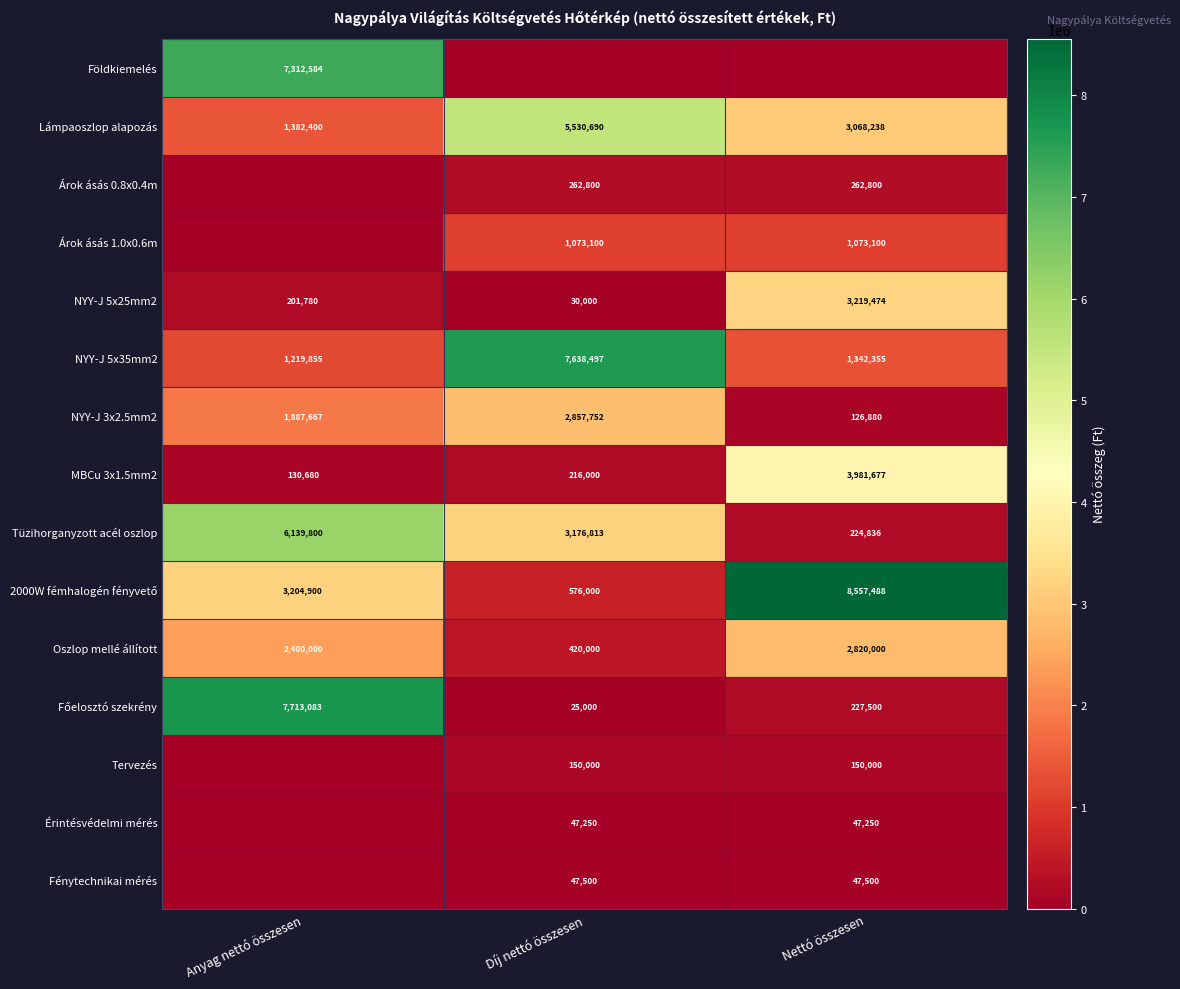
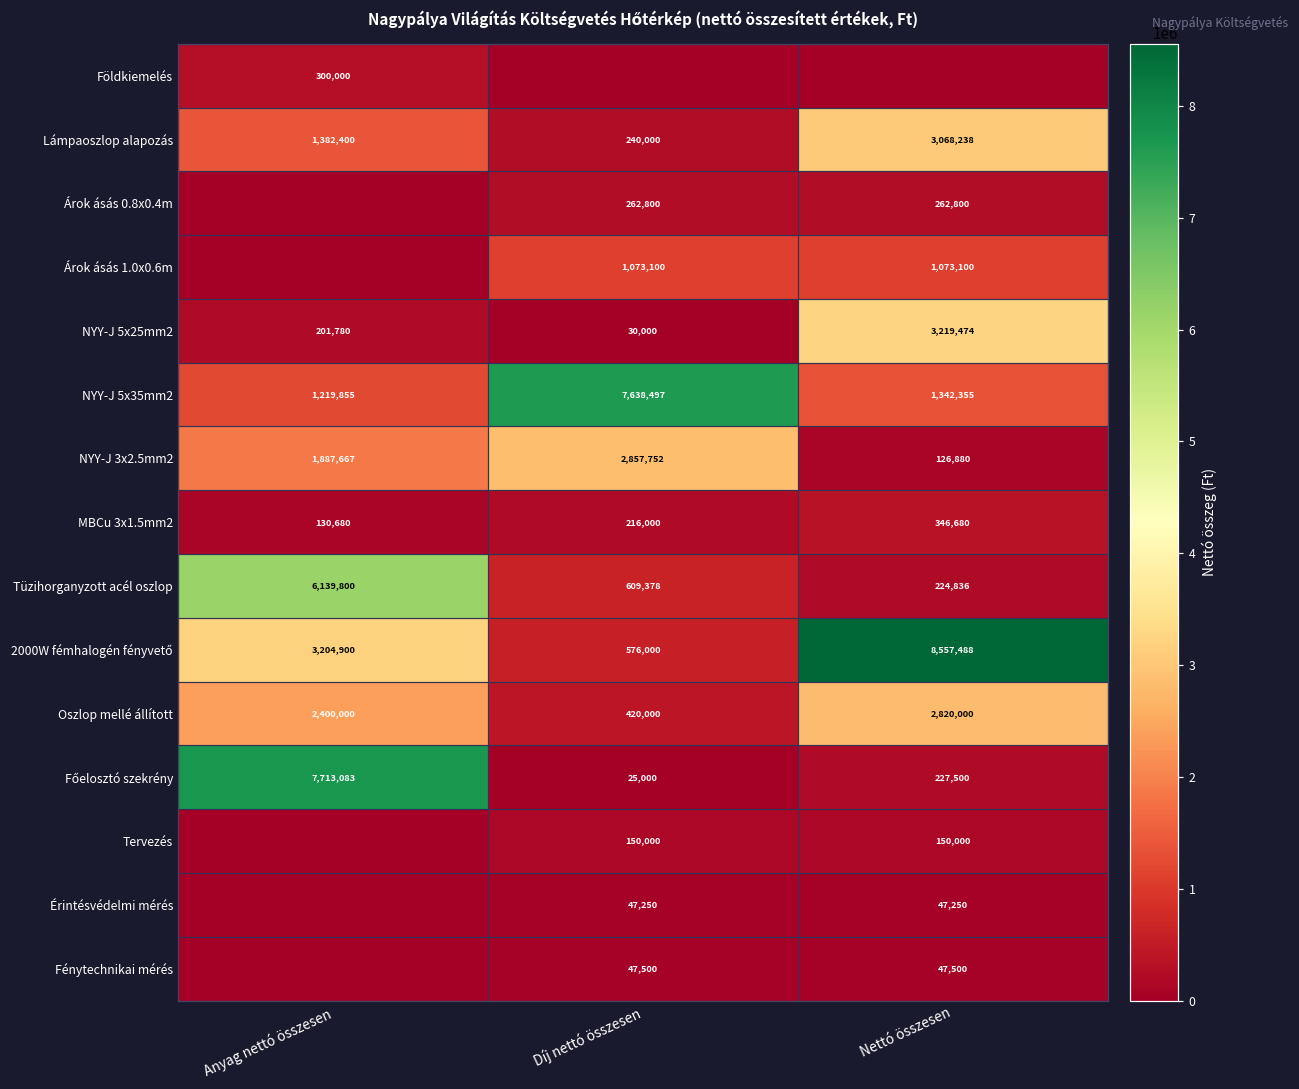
Földkiemelés, Anyag nettó összesen: 7,312,584 -> 300,000
Lámpaoszlop alapozás, Díj nettó összesen: 5,530,690 -> 240,000
MBCu 3x1.5mm2, Nettó összesen: 3,981,677 -> 346,680
Tüzihorganyzott acél oszlop, Díj nettó összesen: 3,176,813 -> 609,378
